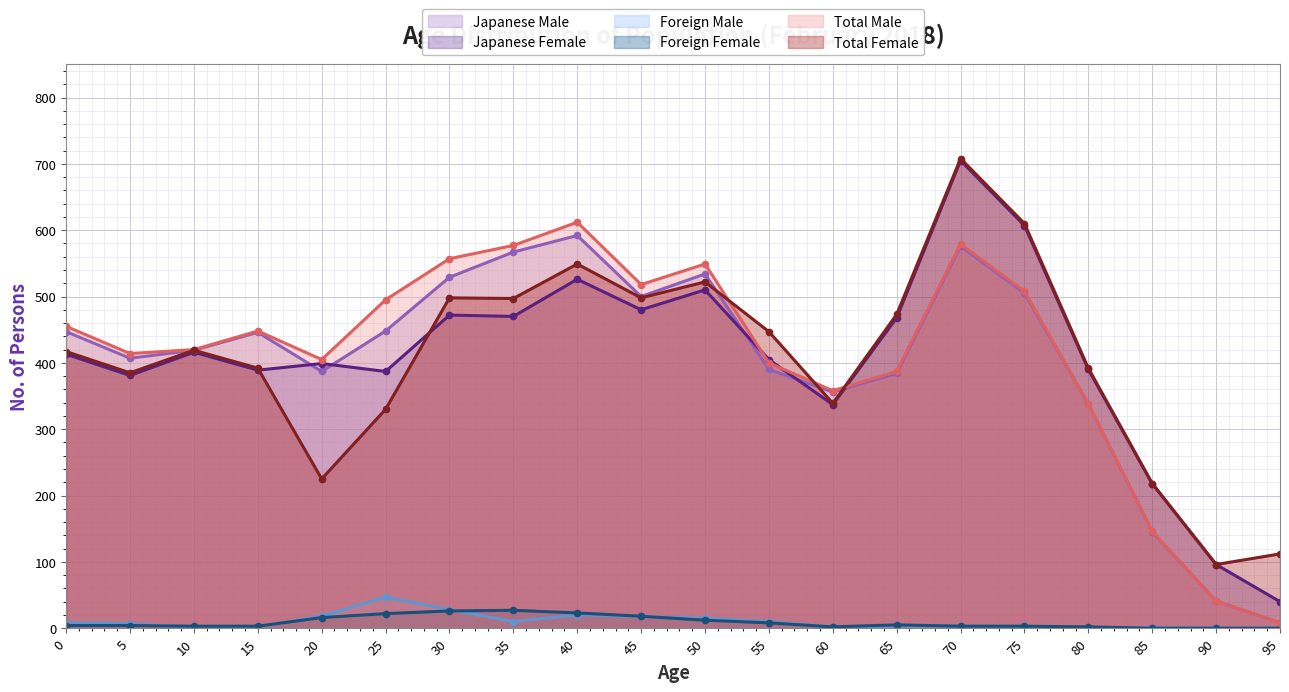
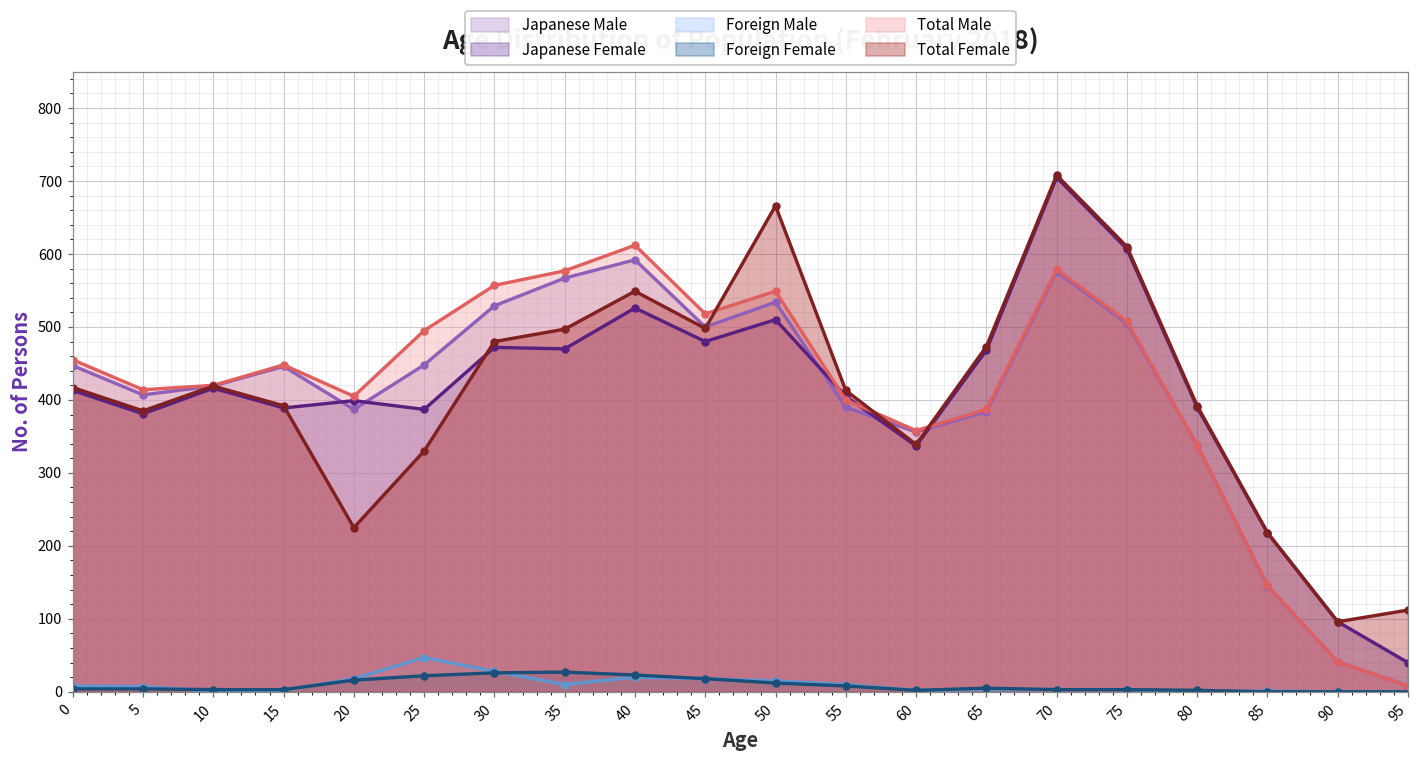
Total Female, 30: 500 -> 480
Total Female, 50: 520 -> 670
Total Female, 55: 450 -> 410
